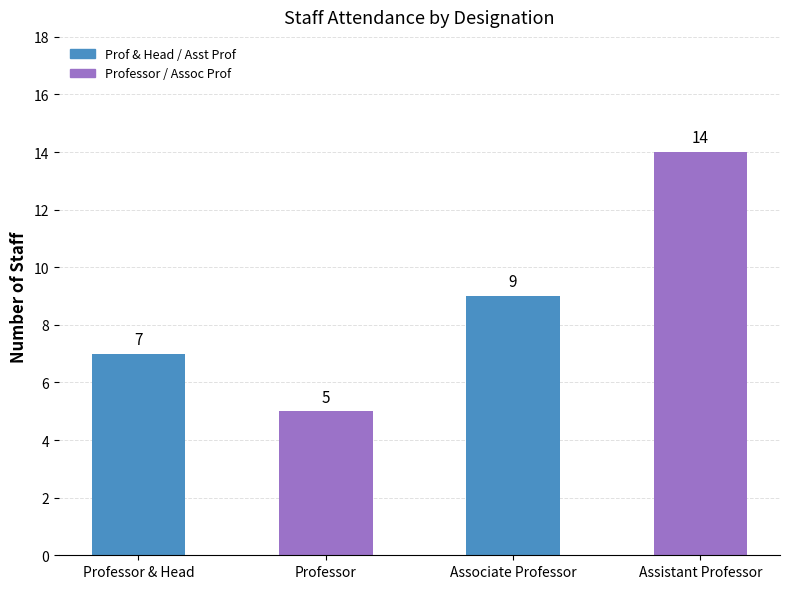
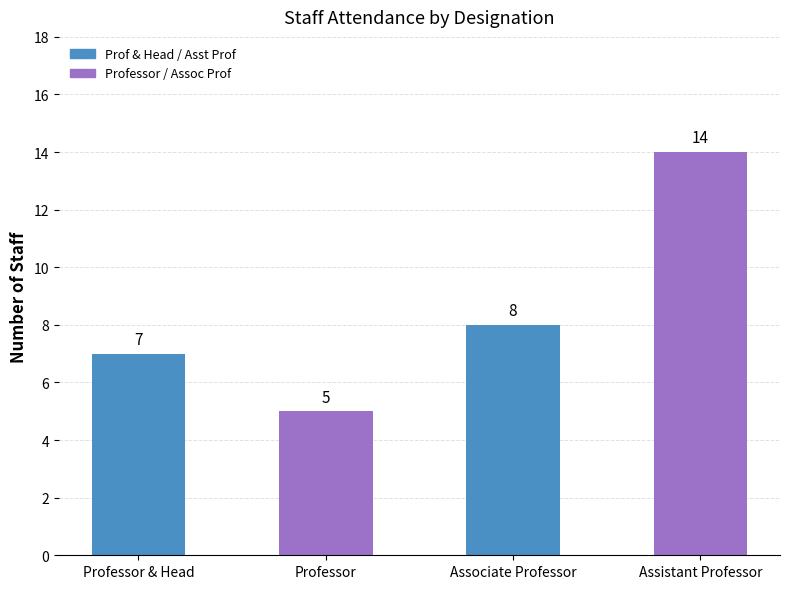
Associate Professor: 9 -> 8
